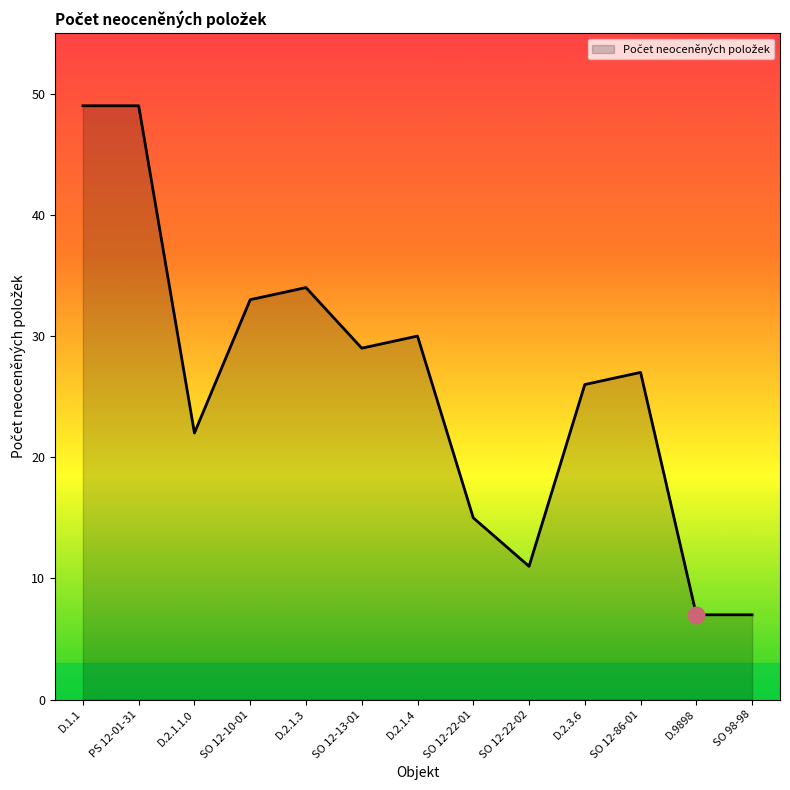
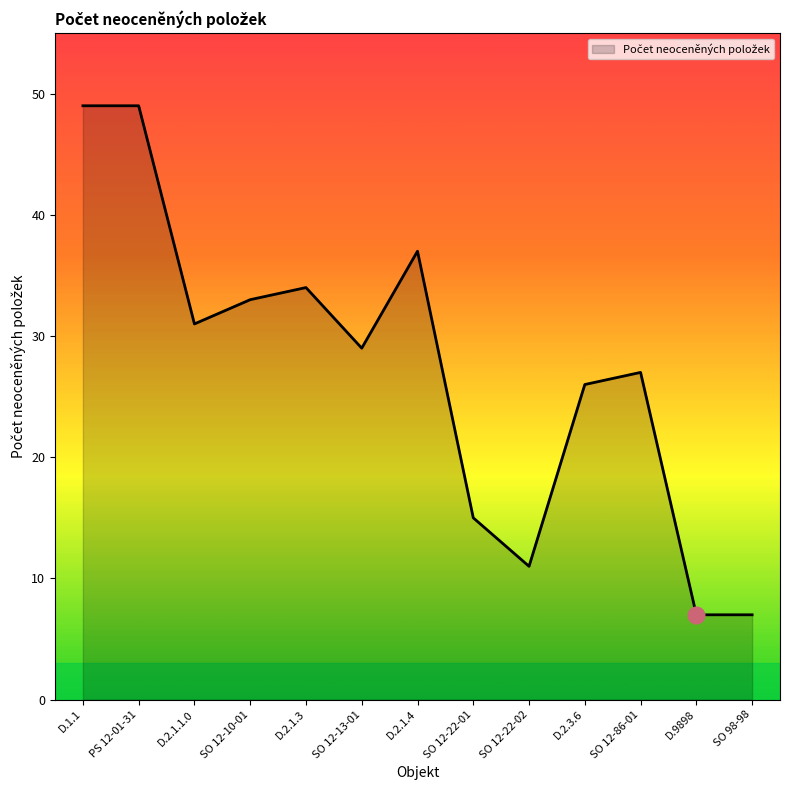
Počet neoceněných položek, D.2.1.1.0: 22 -> 31
Počet neoceněných položek, D.2.1.4: 30 -> 37
